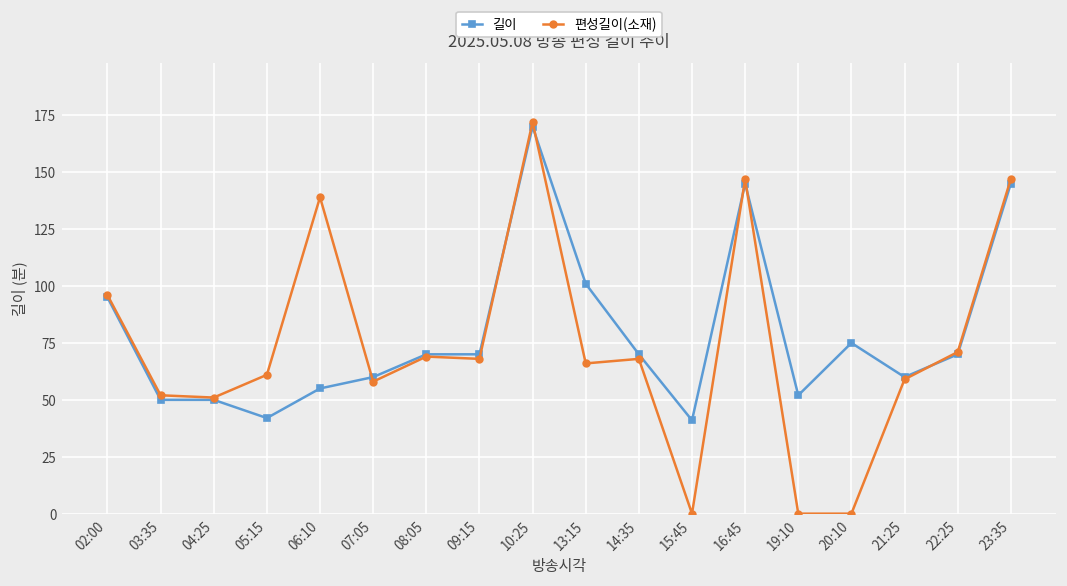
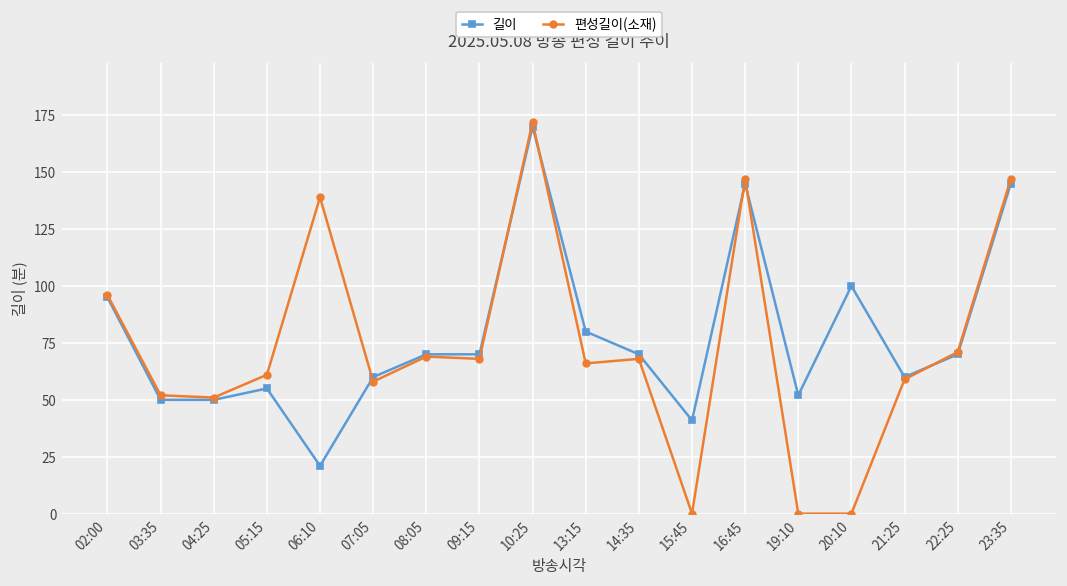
길이, 05:15: 42 -> 55
길이, 06:10: 55 -> 21
길이, 13:15: 101 -> 80
길이, 20:10: 75 -> 100
